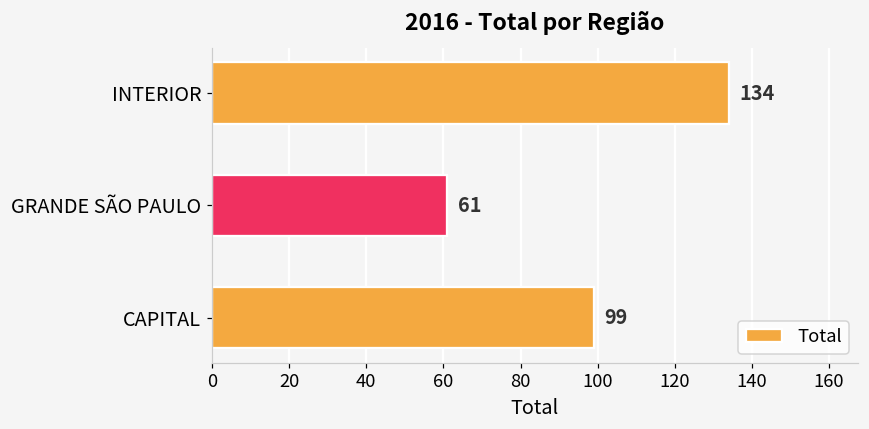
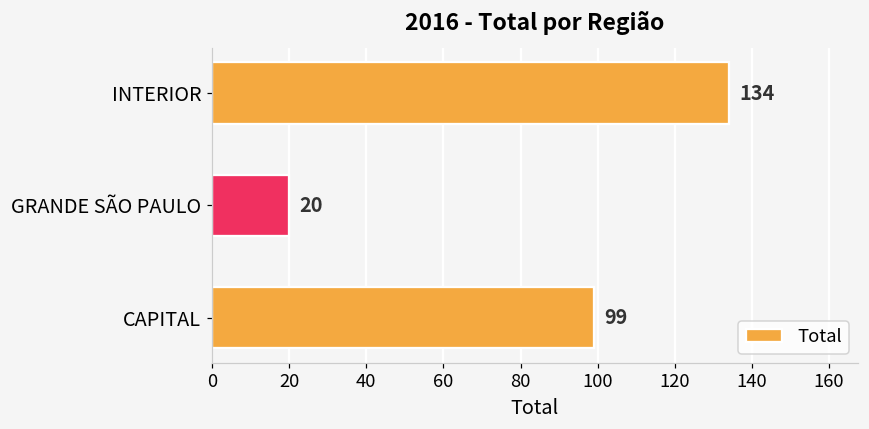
GRANDE SÃO PAULO: 61 -> 20
